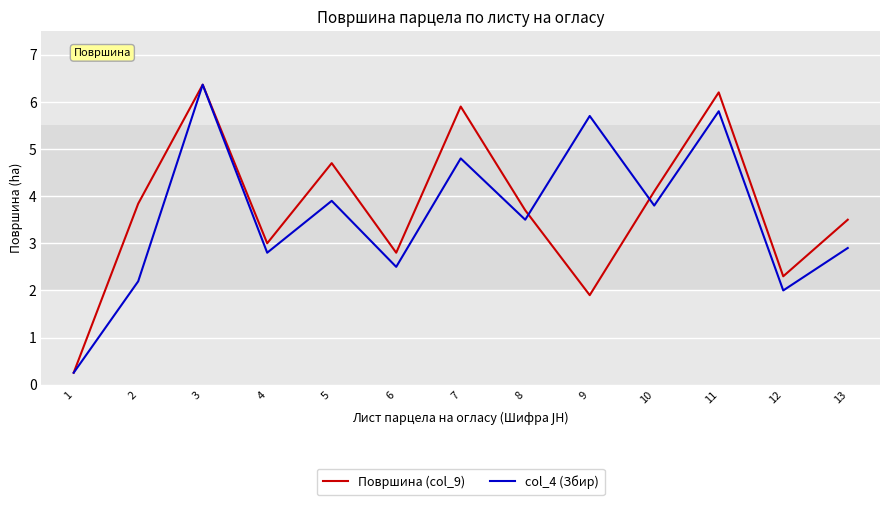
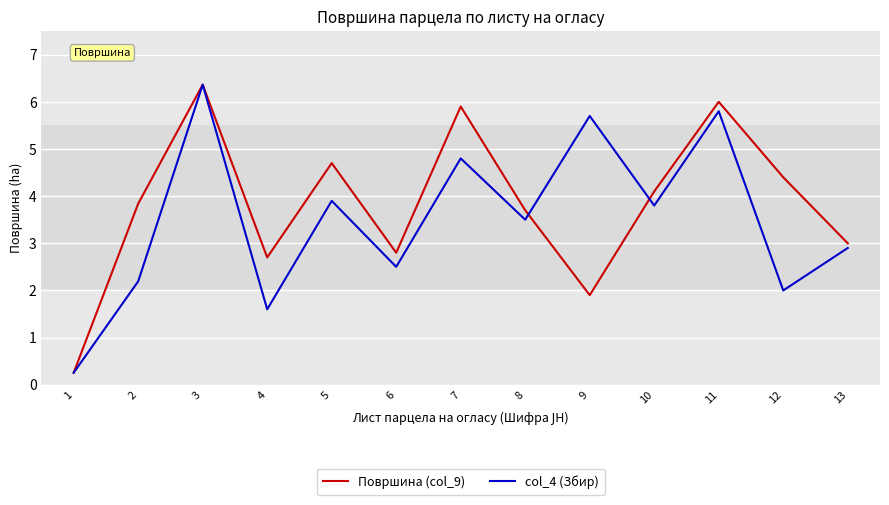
Површина (col_9), 4: 3.0 -> 2.7
col_4 (Збир), 4: 2.8 -> 1.6
Површина (col_9), 11: 6.2 -> 6.0
Површина (col_9), 12: 2.3 -> 4.4
Површина (col_9), 13: 3.5 -> 3.0
